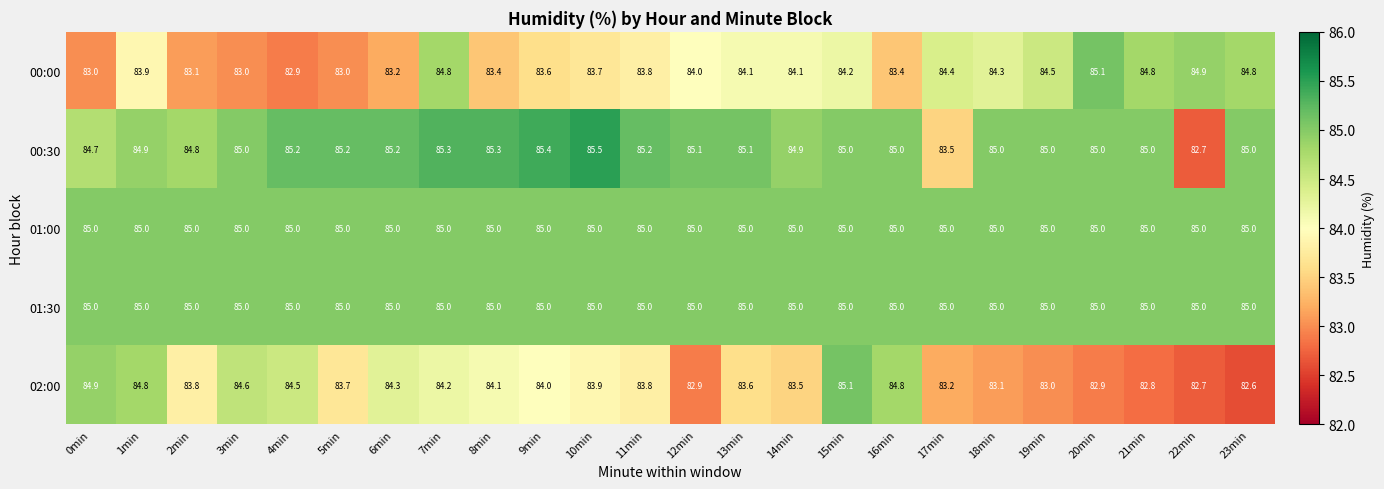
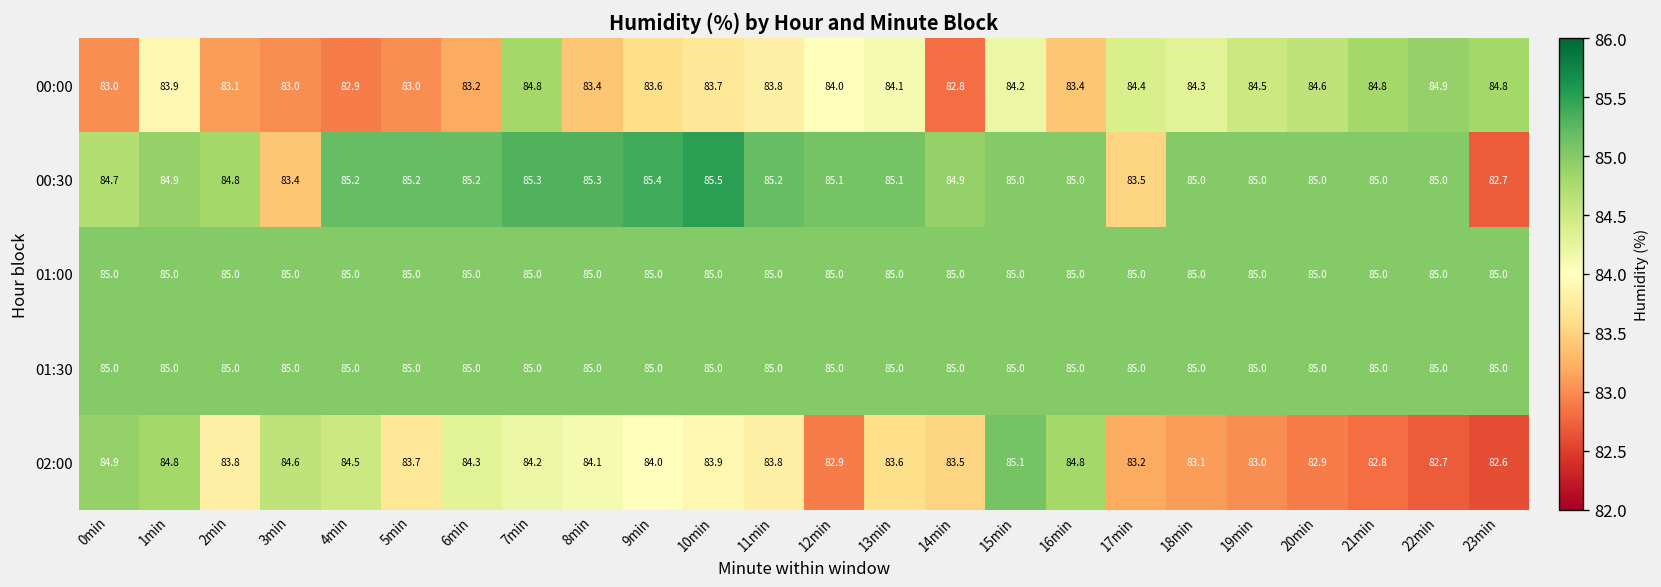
00:00, 14min: 84.1 -> 82.8
00:00, 20min: 85.1 -> 84.6
00:30, 3min: 85.0 -> 83.4
00:30, 22min: 82.7 -> 85.0
00:30, 23min: 85.0 -> 82.7
